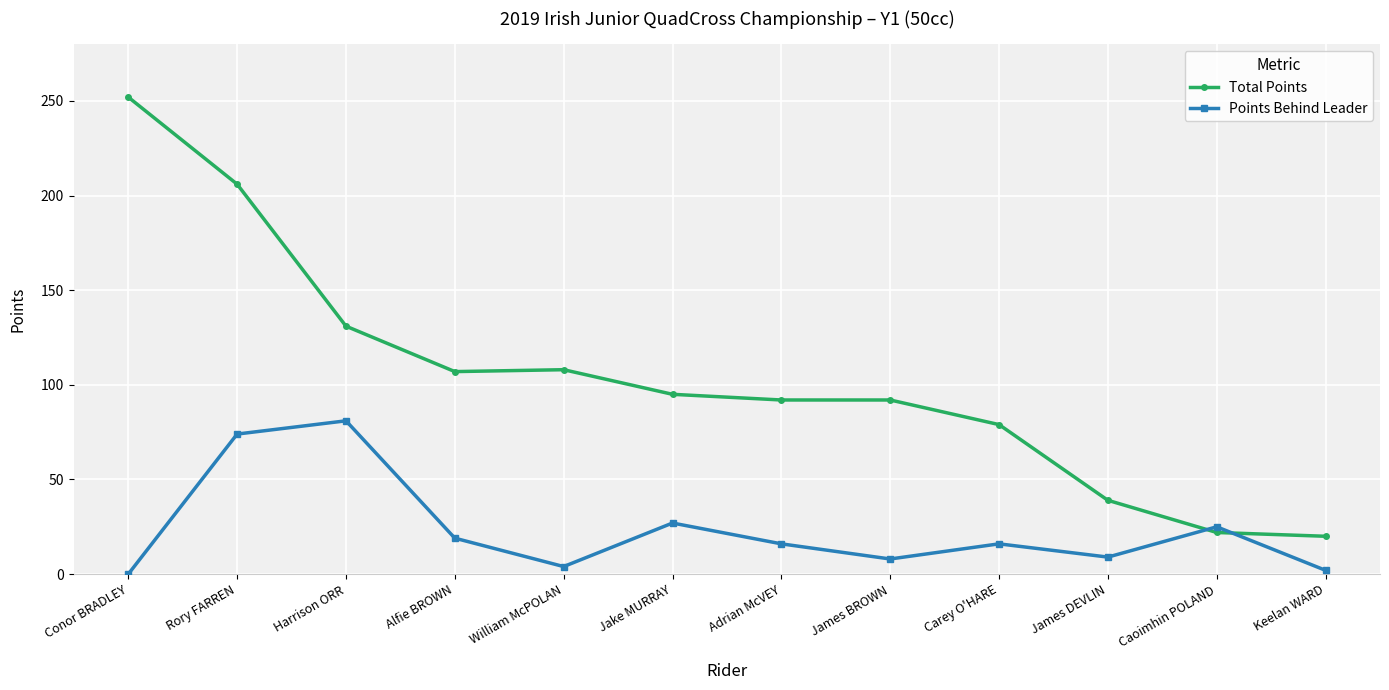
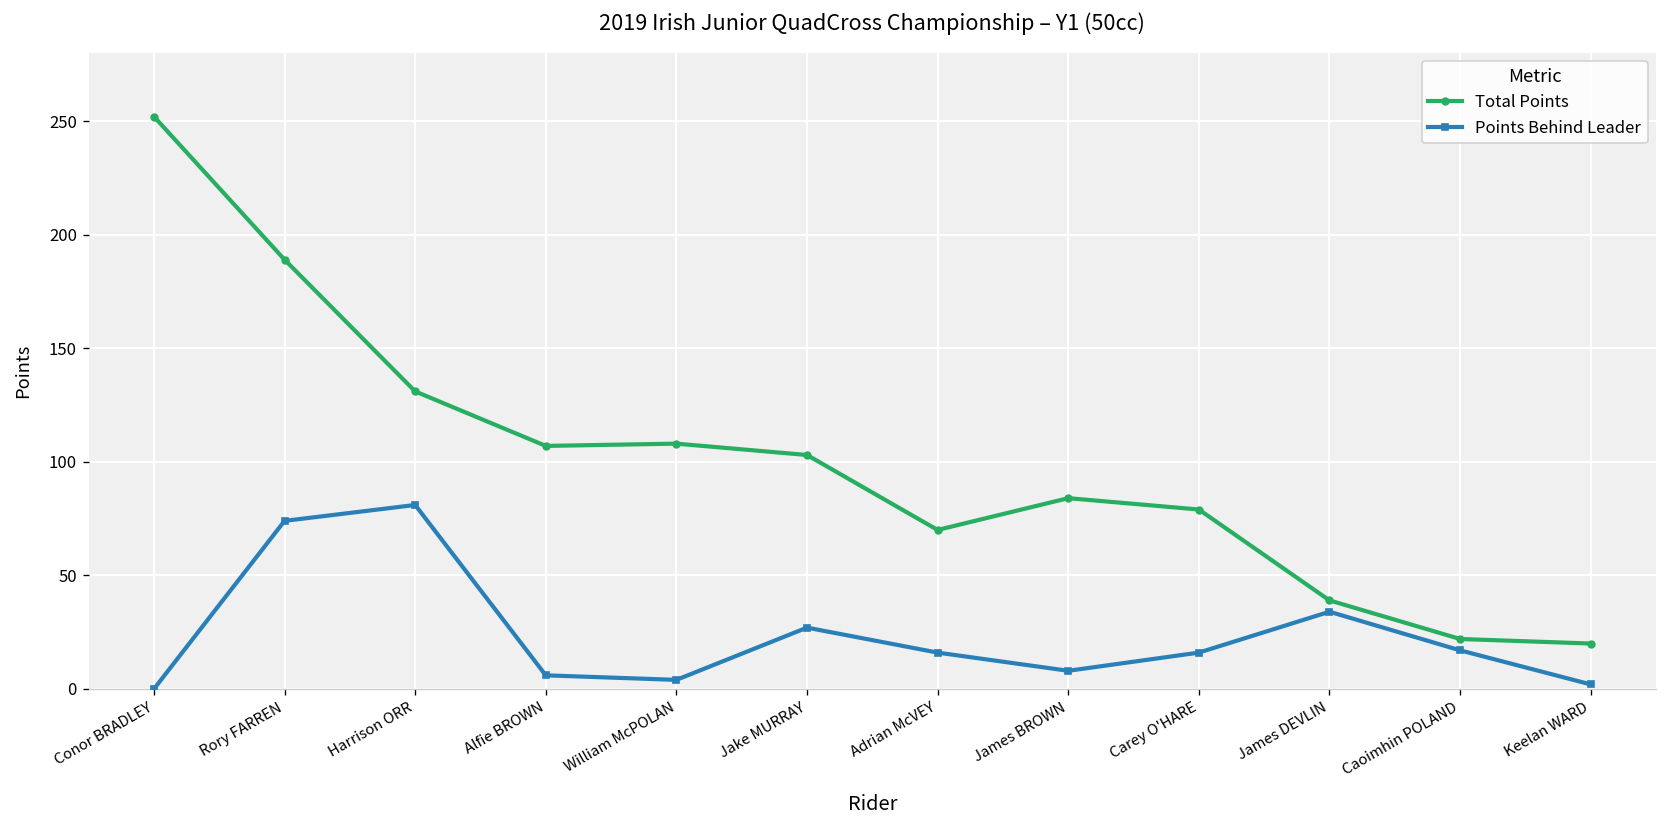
Total Points, Rory FARREN: 206 -> 189
Points Behind Leader, Alfie BROWN: 19 -> 6
Total Points, Jake MURRAY: 95 -> 103
Total Points, Adrian McVEY: 92 -> 70
Total Points, James BROWN: 92 -> 84
Points Behind Leader, James DEVLIN: 9 -> 34
Points Behind Leader, Caoimhin POLAND: 25 -> 17
